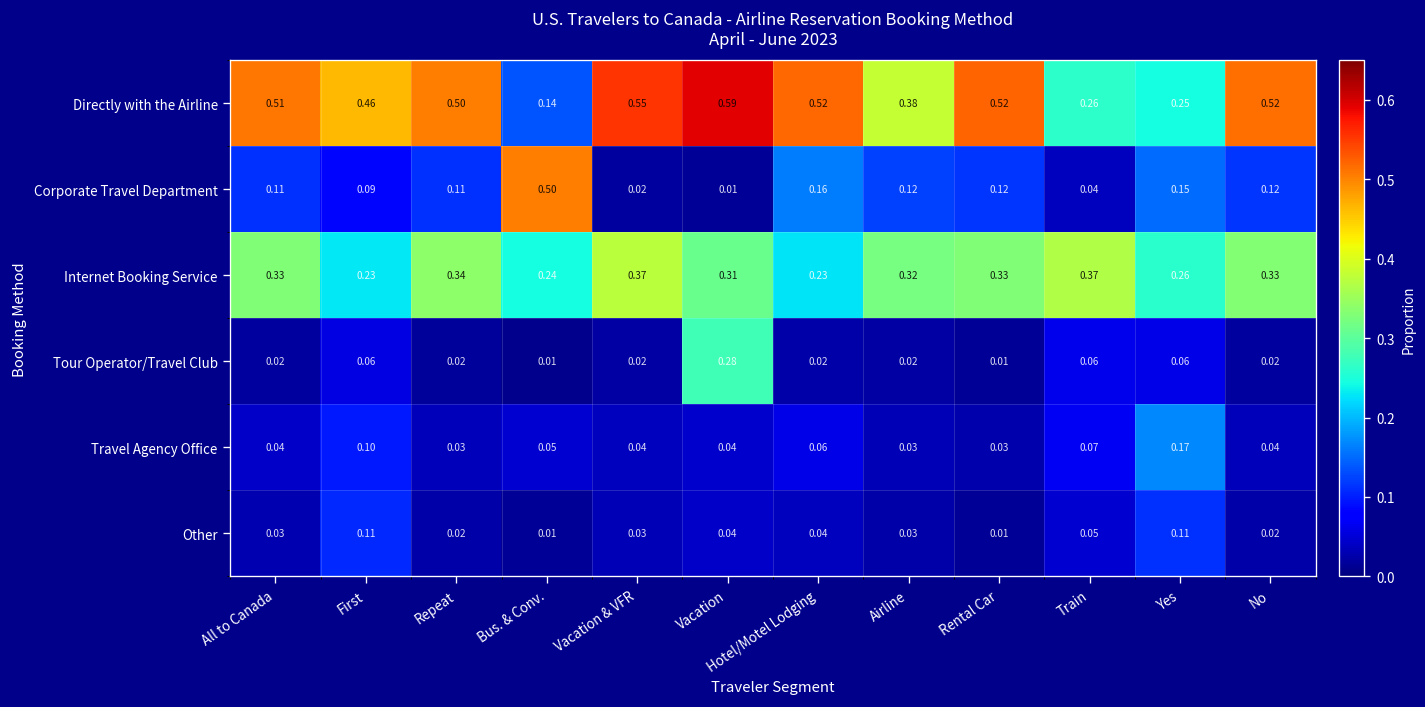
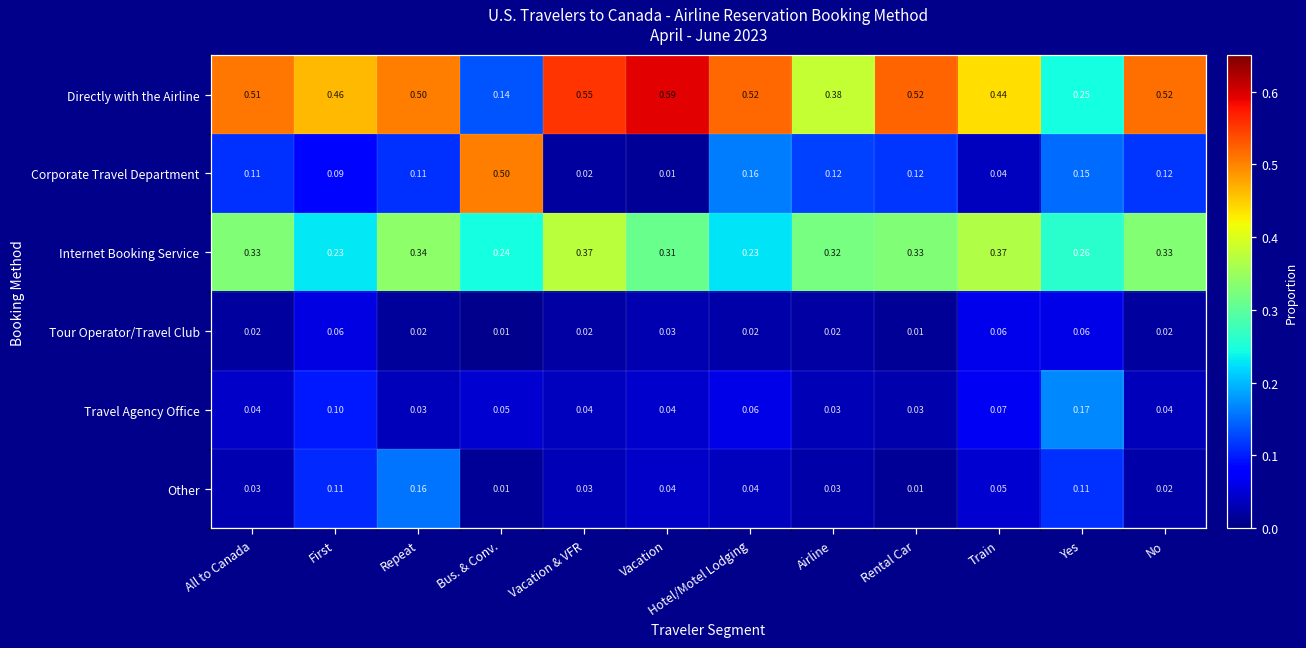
Directly with the Airline, Train: 0.26 -> 0.44
Tour Operator/Travel Club, Vacation: 0.28 -> 0.03
Other, Repeat: 0.02 -> 0.16
